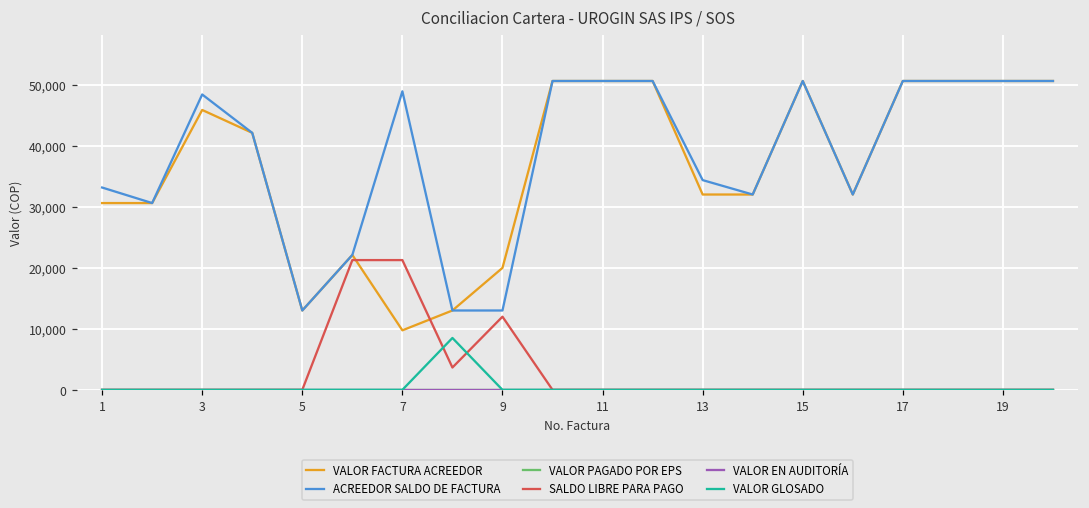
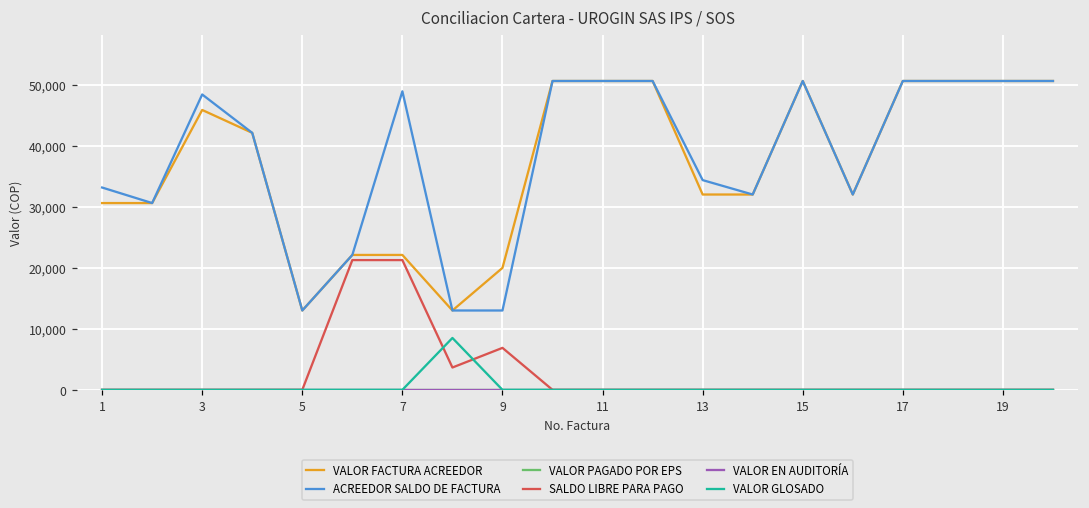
VALOR FACTURA ACREEDOR, 7: 10,000 -> 22,000
SALDO LIBRE PARA PAGO, 9: 12,000 -> 7,000
